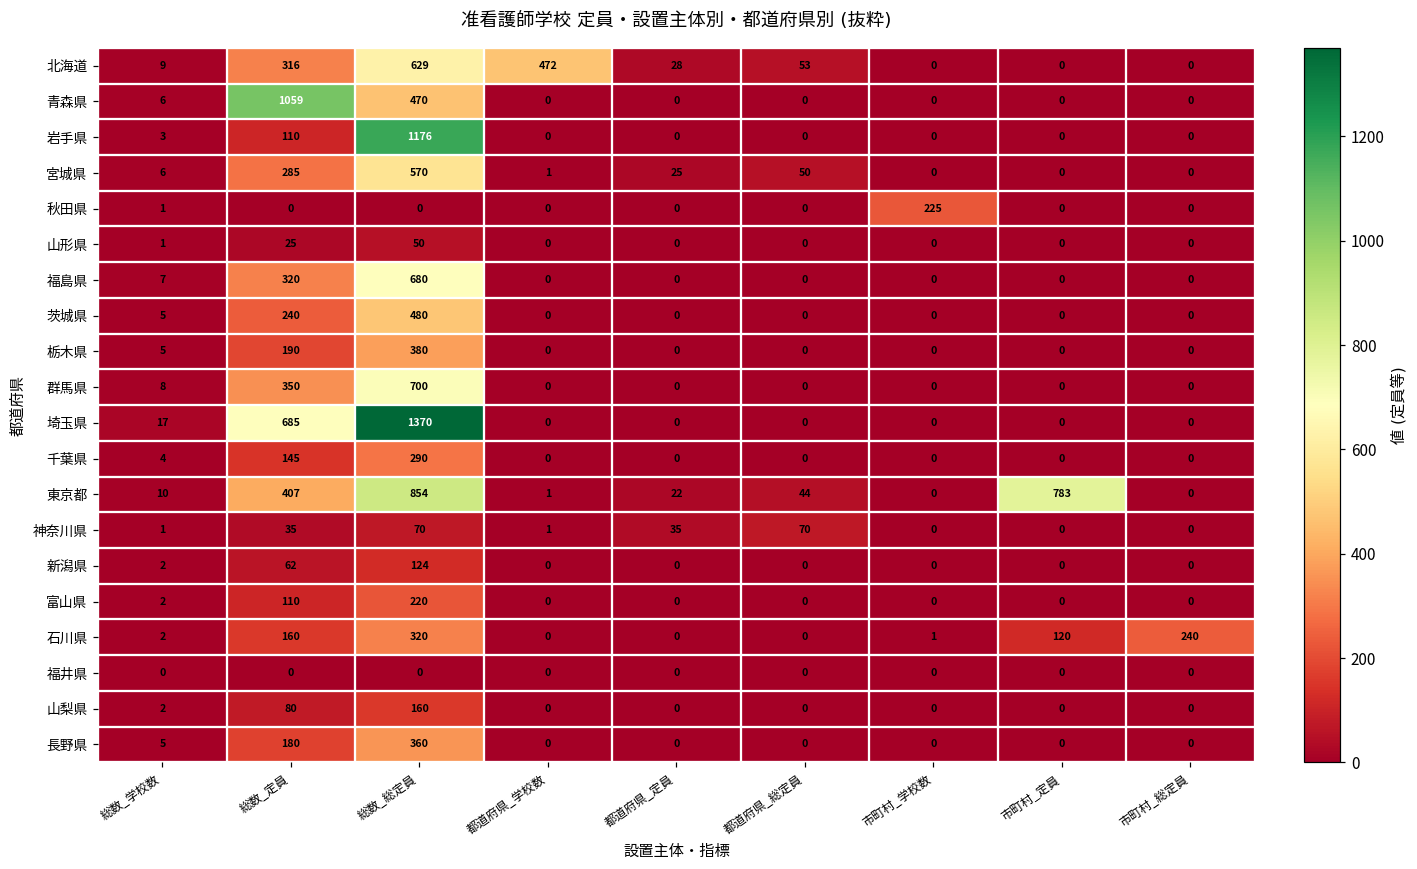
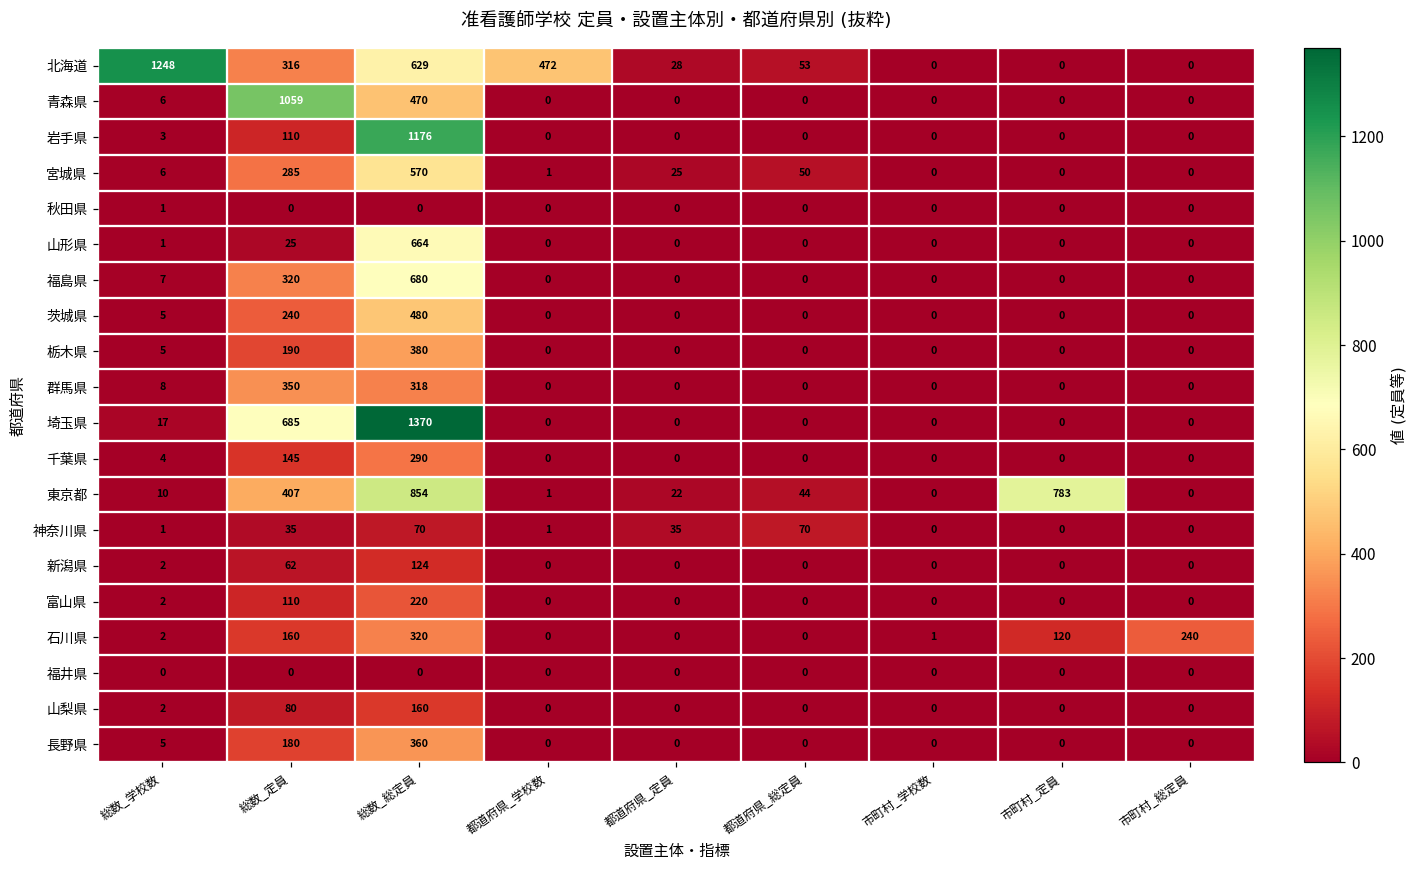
北海道, 総数_学校数: 9 -> 1248
秋田県, 市町村_学校数: 225 -> 0
山形県, 総数_総定員: 50 -> 664
群馬県, 総数_総定員: 700 -> 318
